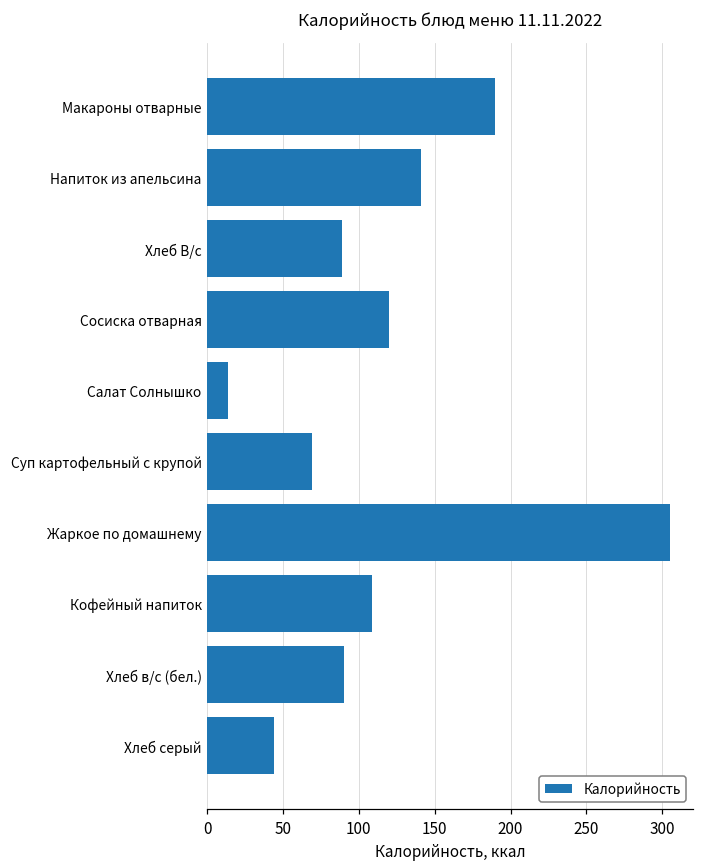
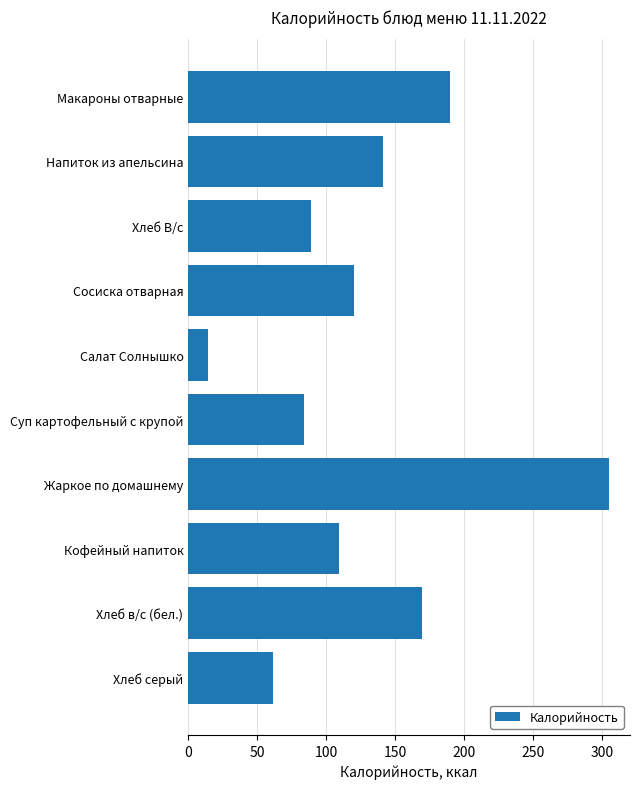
Суп картофельный с крупой: 69 -> 84
Хлеб в/с (бел.): 91 -> 169
Хлеб серый: 44 -> 61
